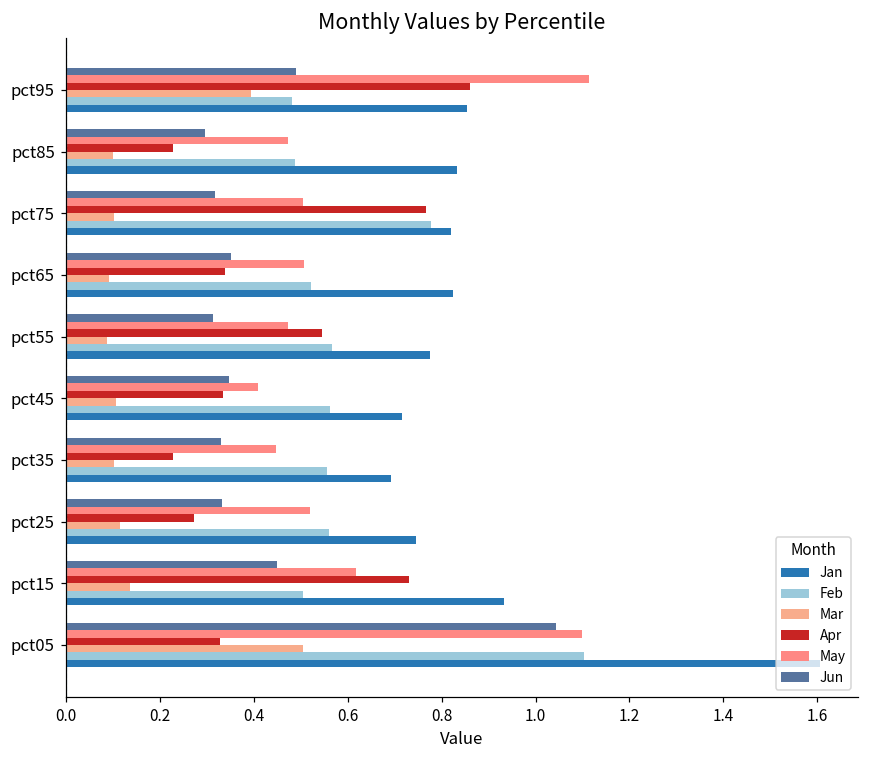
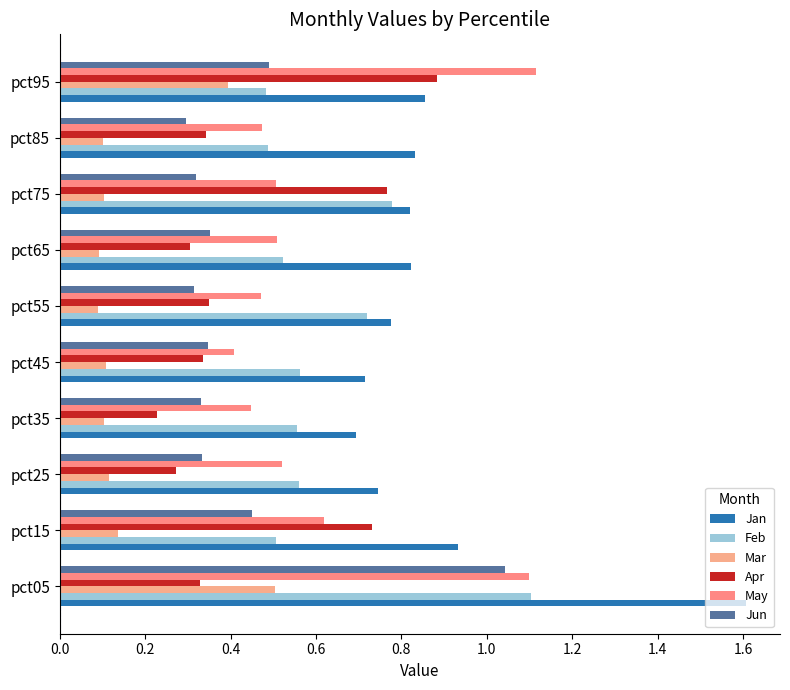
Apr, pct95: 0.86 -> 0.88
Apr, pct85: 0.23 -> 0.34
Apr, pct65: 0.34 -> 0.30
Apr, pct55: 0.55 -> 0.35
Feb, pct55: 0.57 -> 0.72
